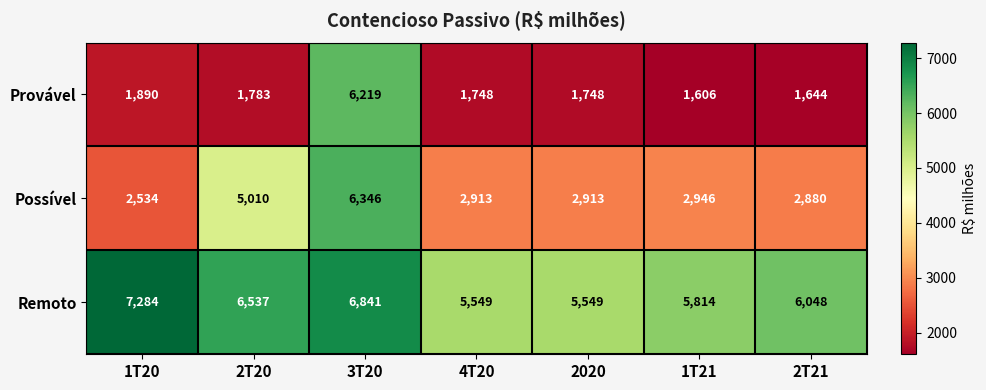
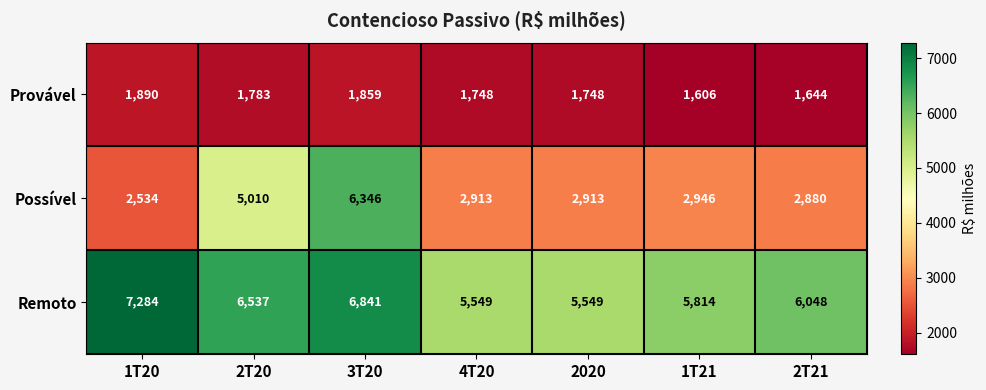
Provável, 3T20: 6,219 -> 1,859
